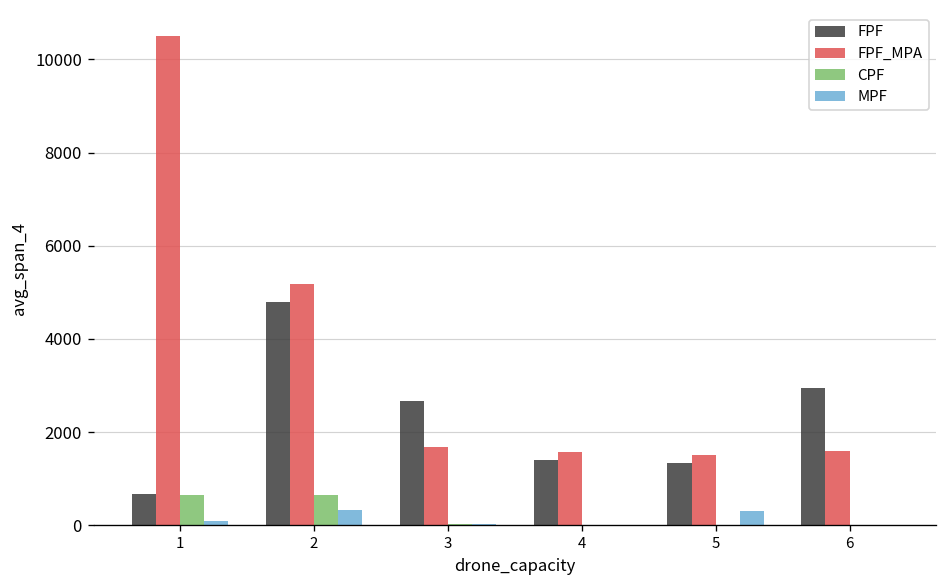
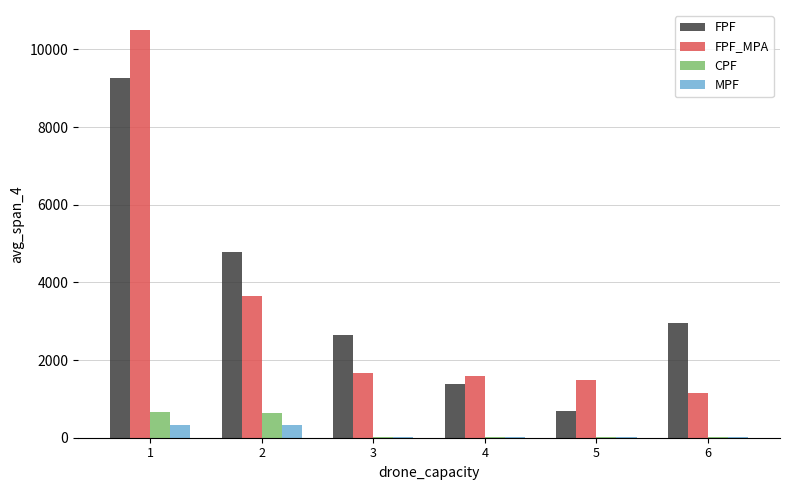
FPF, 1: 700 -> 9300
MPF, 1: 100 -> 300
FPF_MPA, 2: 5200 -> 3700
FPF, 5: 1300 -> 700
MPF, 5: 300 -> 0
FPF_MPA, 6: 1600 -> 1200
